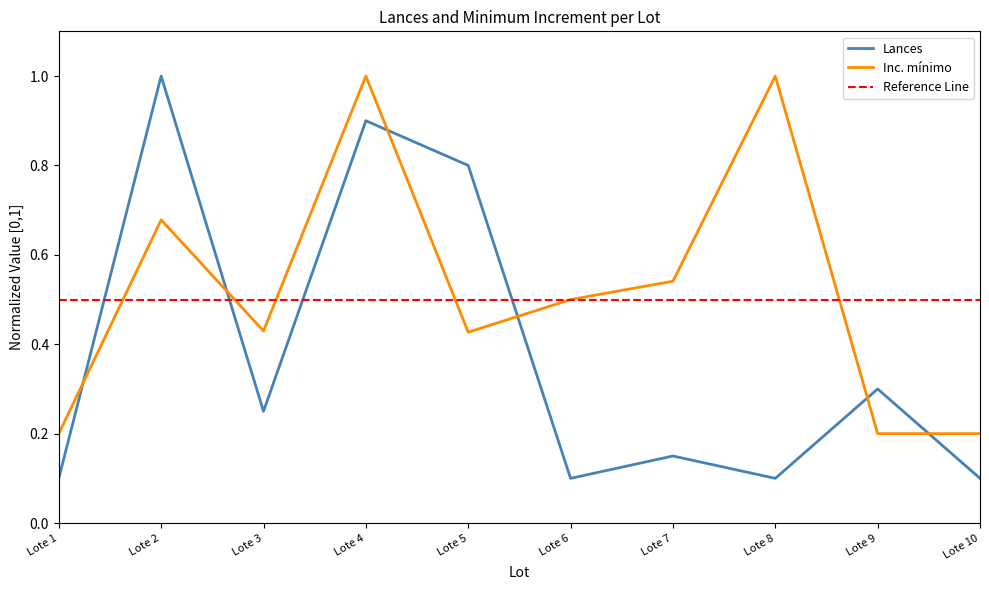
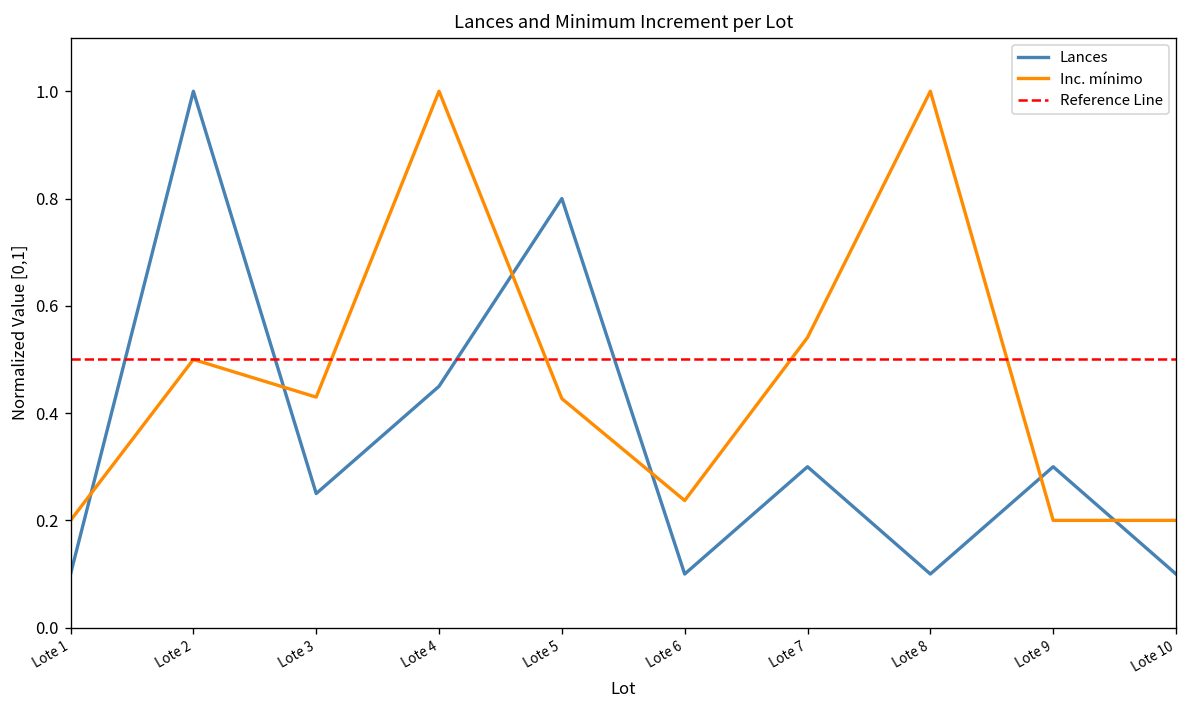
Inc. mínimo, Lote 2: 0.68 -> 0.50
Lances, Lote 4: 0.90 -> 0.45
Inc. mínimo, Lote 6: 0.50 -> 0.24
Lances, Lote 7: 0.15 -> 0.30
